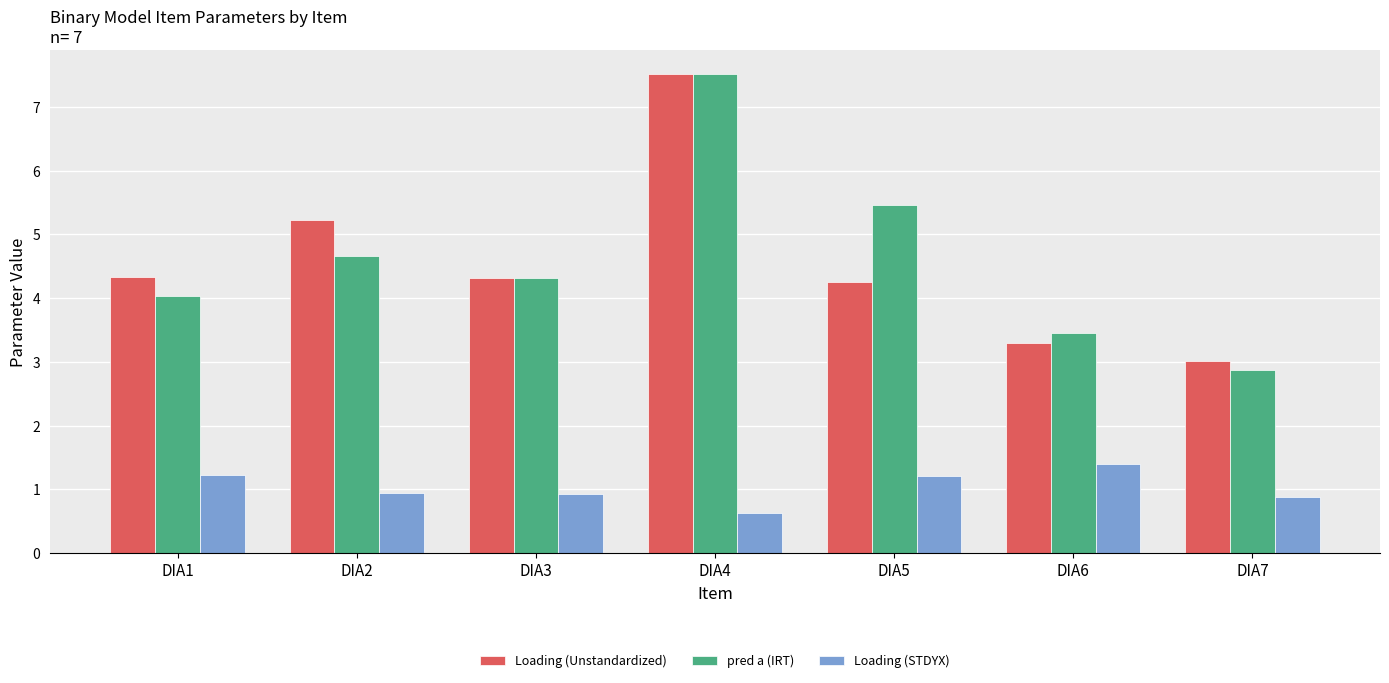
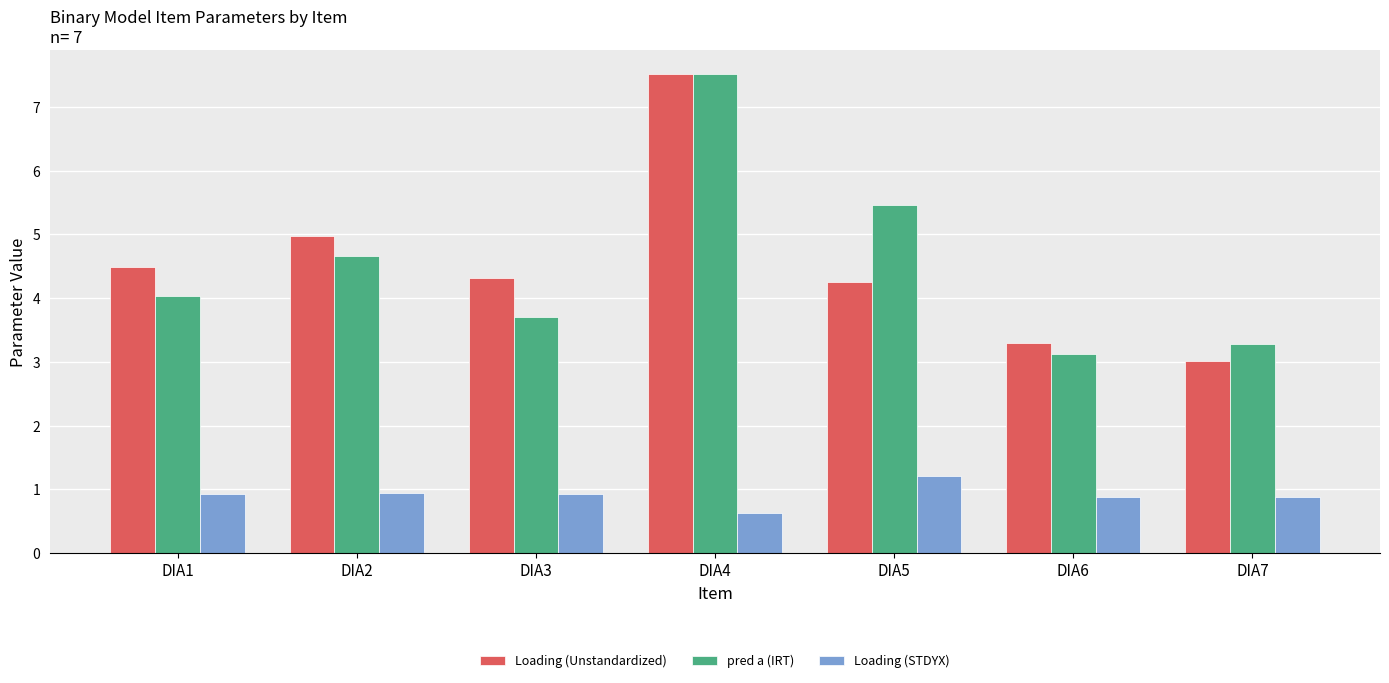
Loading (Unstandardized), DIA1: 4.3 -> 4.5
Loading (STDYX), DIA1: 1.2 -> 0.9
Loading (Unstandardized), DIA2: 5.2 -> 5.0
pred a (IRT), DIA3: 4.3 -> 3.7
pred a (IRT), DIA6: 3.5 -> 3.1
Loading (STDYX), DIA6: 1.4 -> 0.9
pred a (IRT), DIA7: 2.9 -> 3.3
